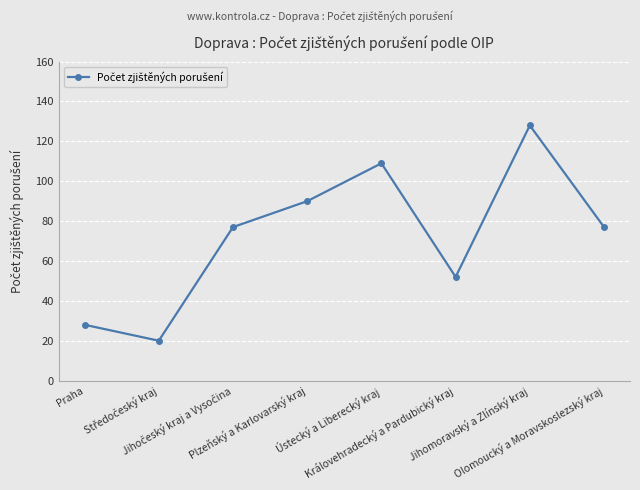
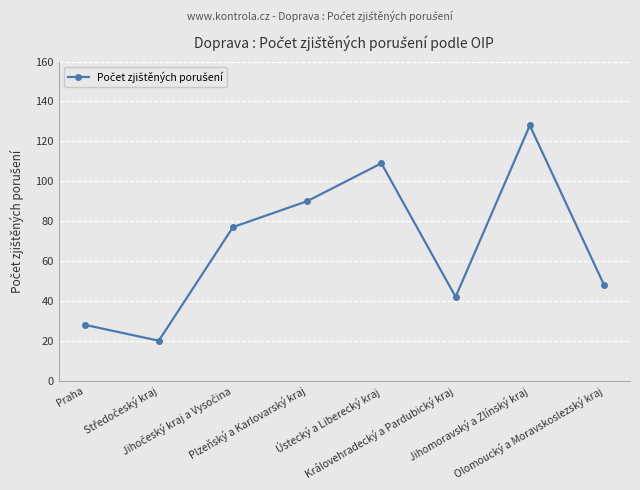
Královehradecký a Pardubický kraj: 52 -> 42
Olomoucký a Moravskoslezský kraj: 77 -> 48
